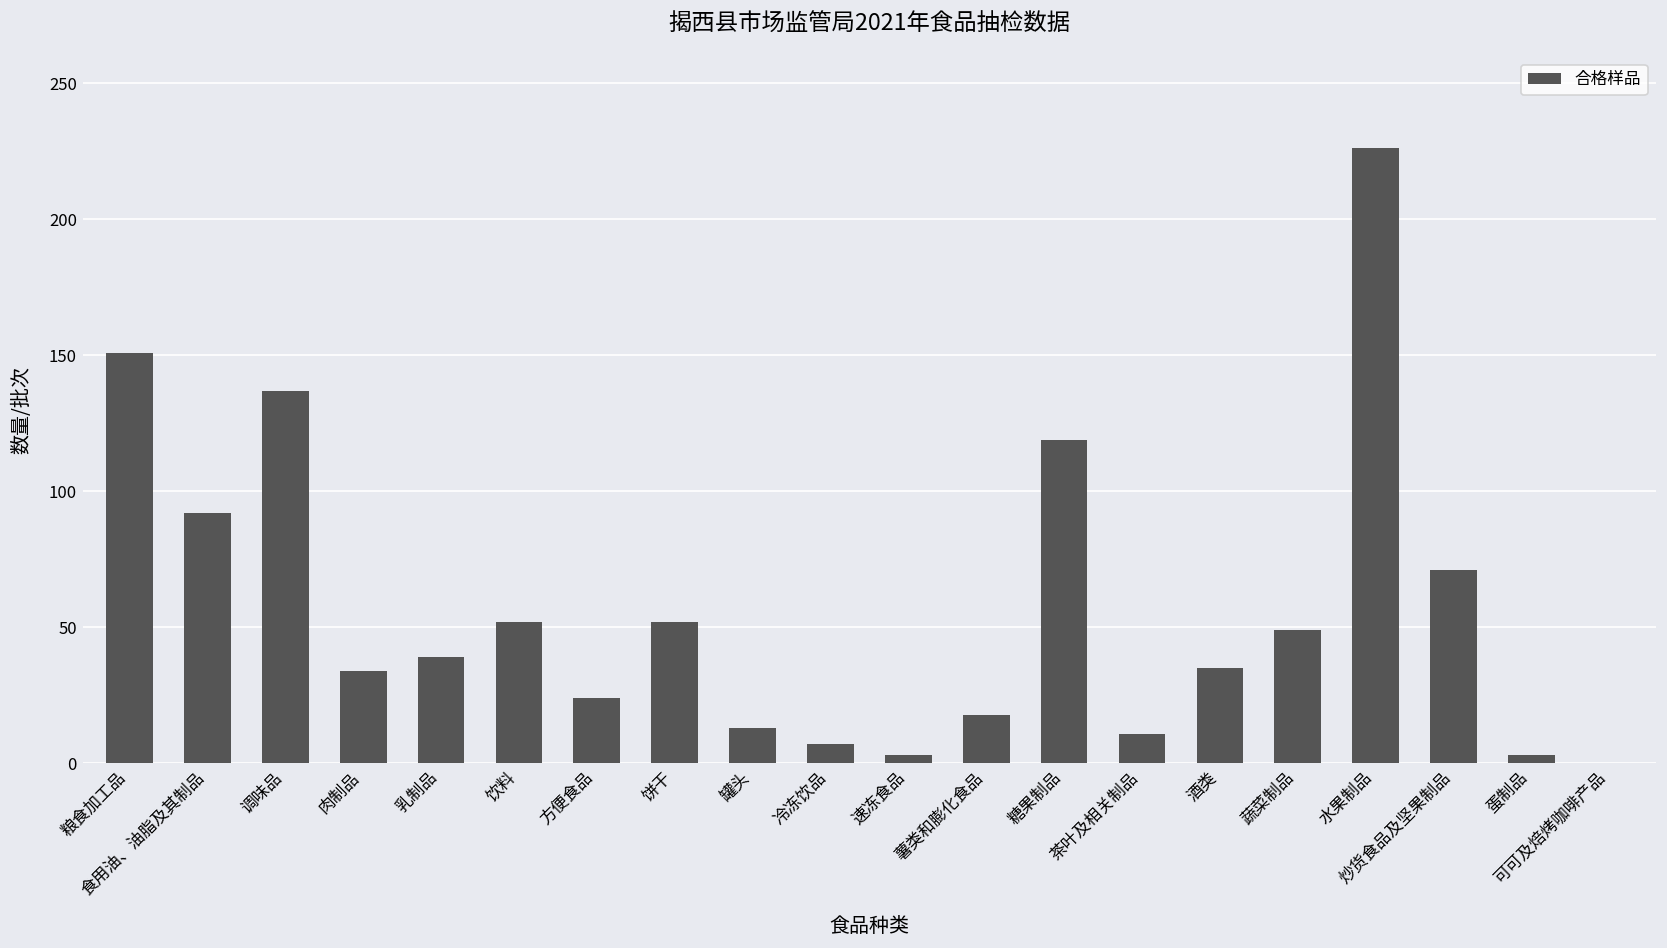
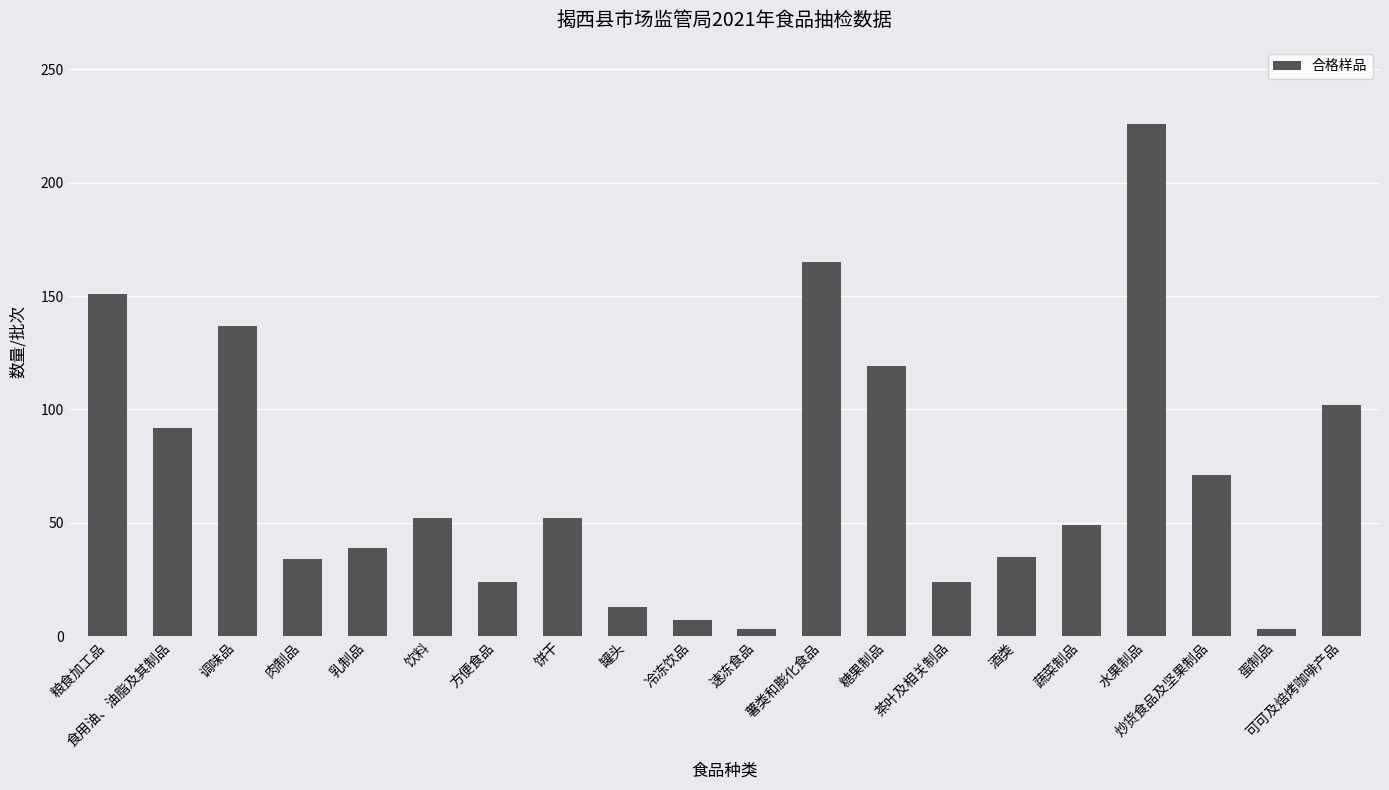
薯类和膨化食品: 18 -> 165
茶叶及相关制品: 11 -> 24
可可及焙烤咖啡产品: 0 -> 102
